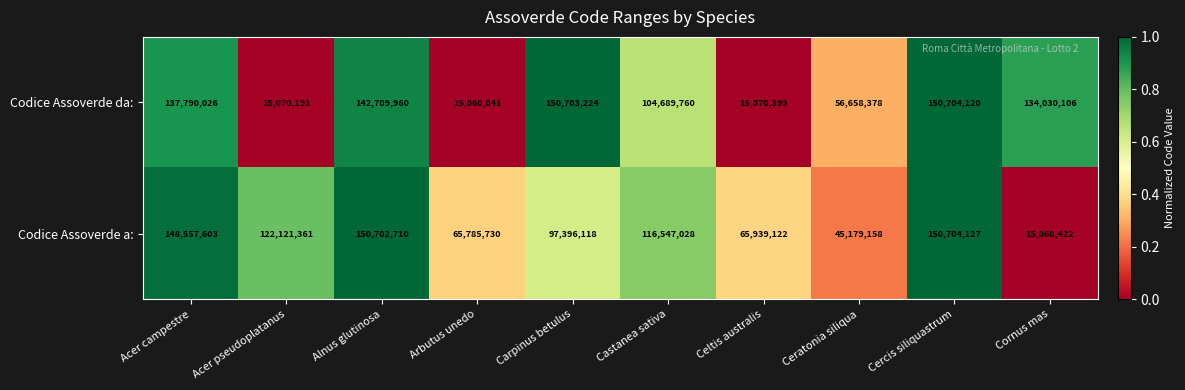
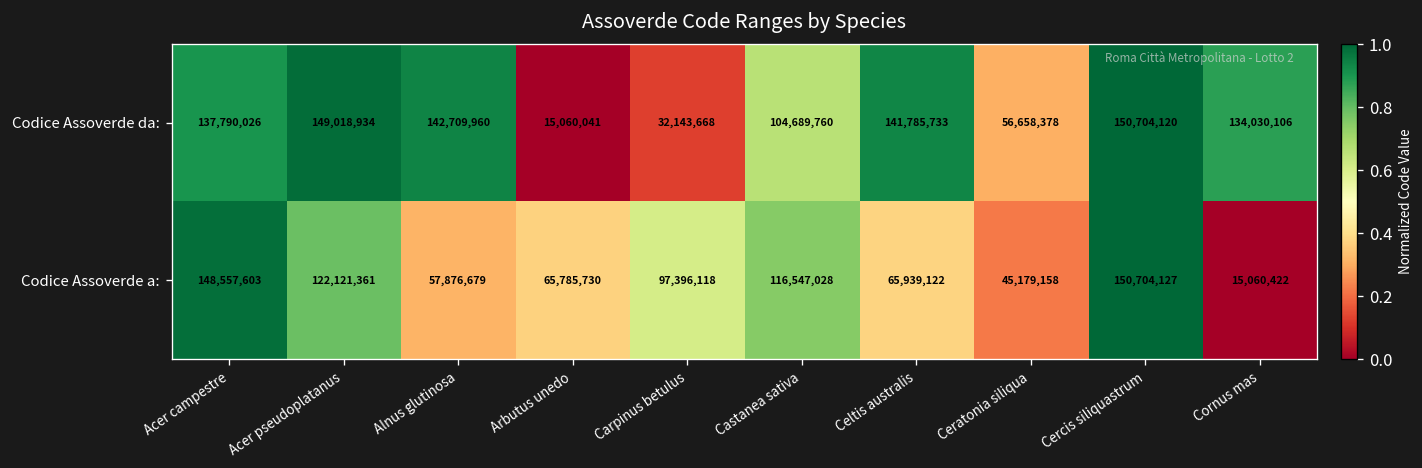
Codice Assoverde da:, Acer pseudoplatanus: 15,070,191 -> 149,018,934
Codice Assoverde da:, Carpinus betulus: 150,703,224 -> 32,143,668
Codice Assoverde da:, Celtis australis: 15,070,399 -> 141,785,733
Codice Assoverde a:, Alnus glutinosa: 150,702,710 -> 57,876,679
